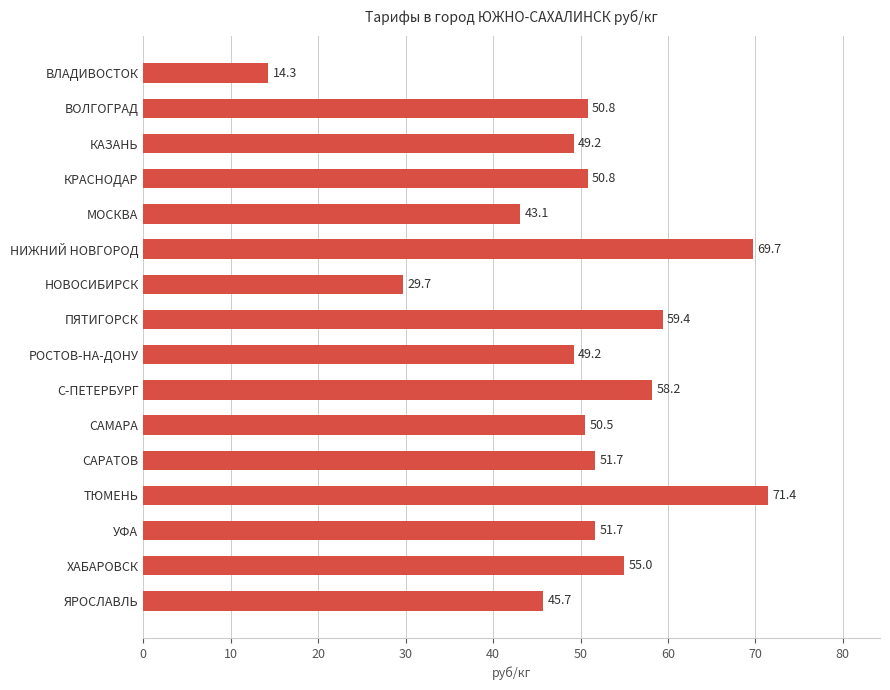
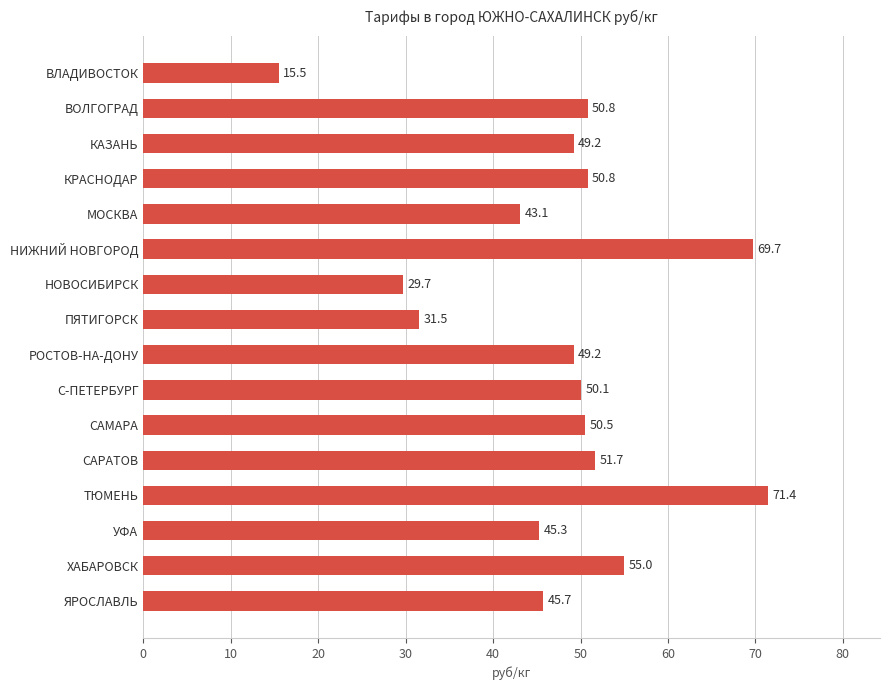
ВЛАДИВОСТОК: 14.3 -> 15.5
ПЯТИГОРСК: 59.4 -> 31.5
С-ПЕТЕРБУРГ: 58.2 -> 50.1
УФА: 51.7 -> 45.3
